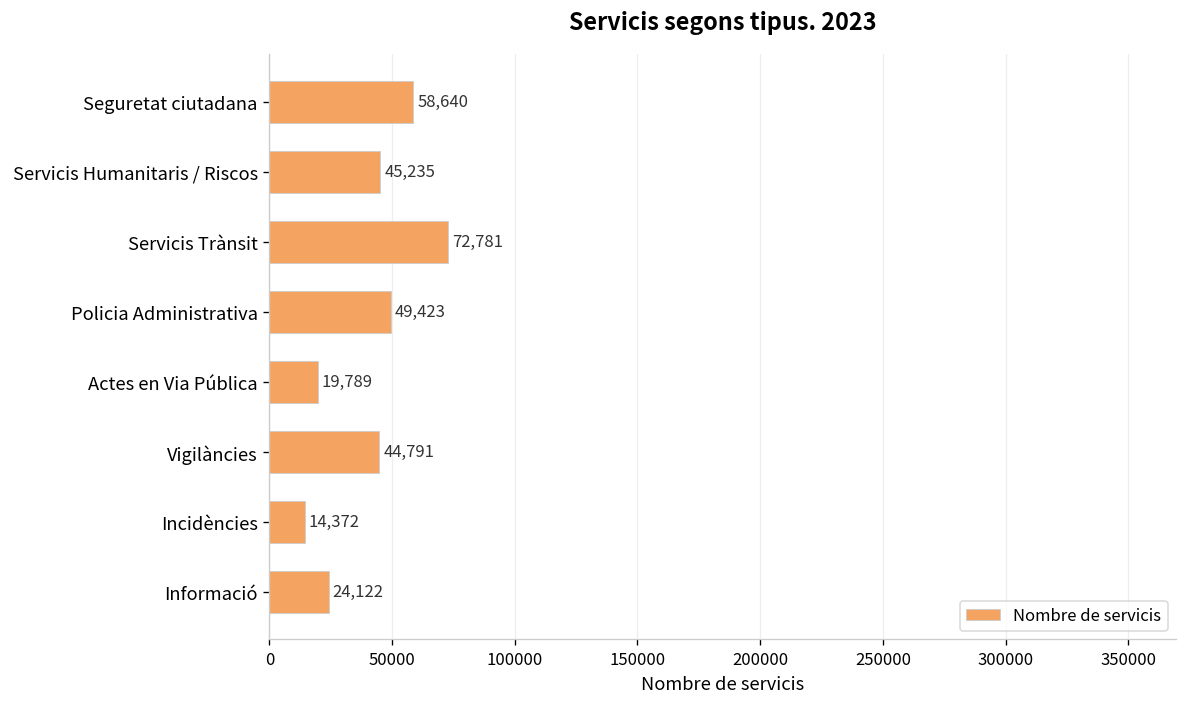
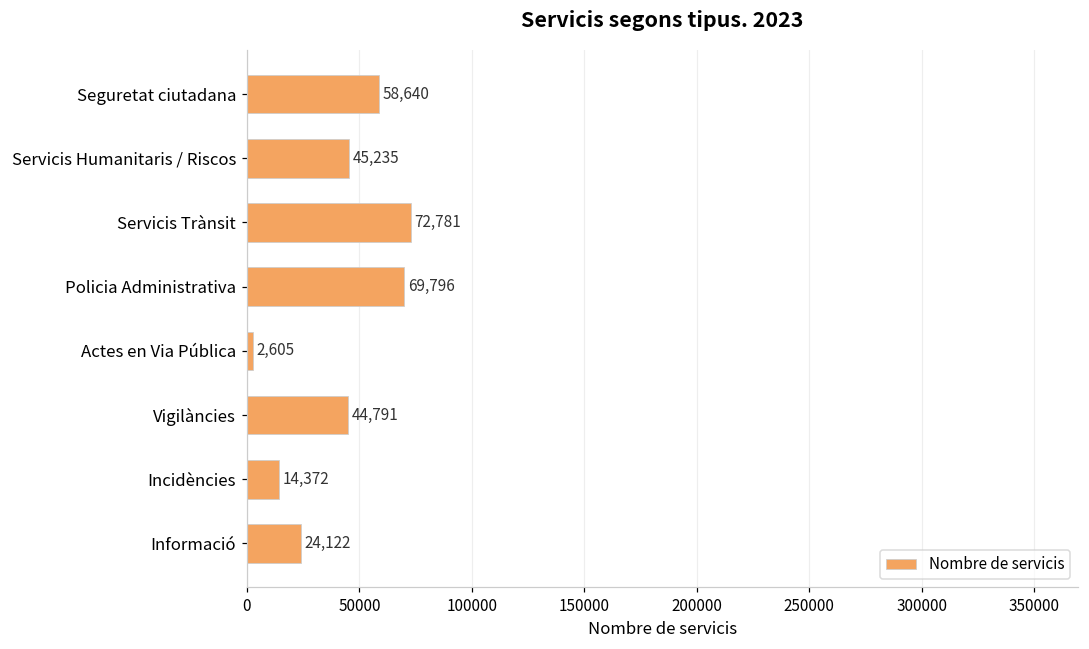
Policia Administrativa: 49,423 -> 69,796
Actes en Via Pública: 19,789 -> 2,605
